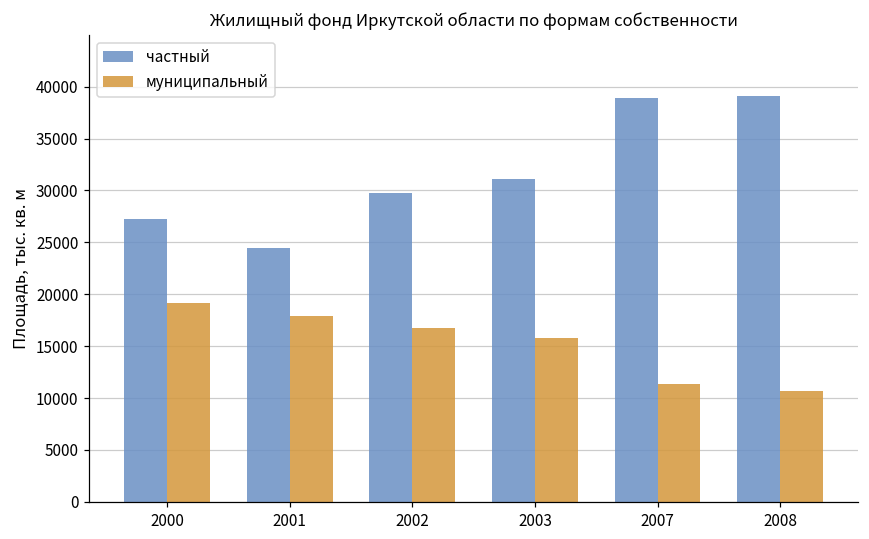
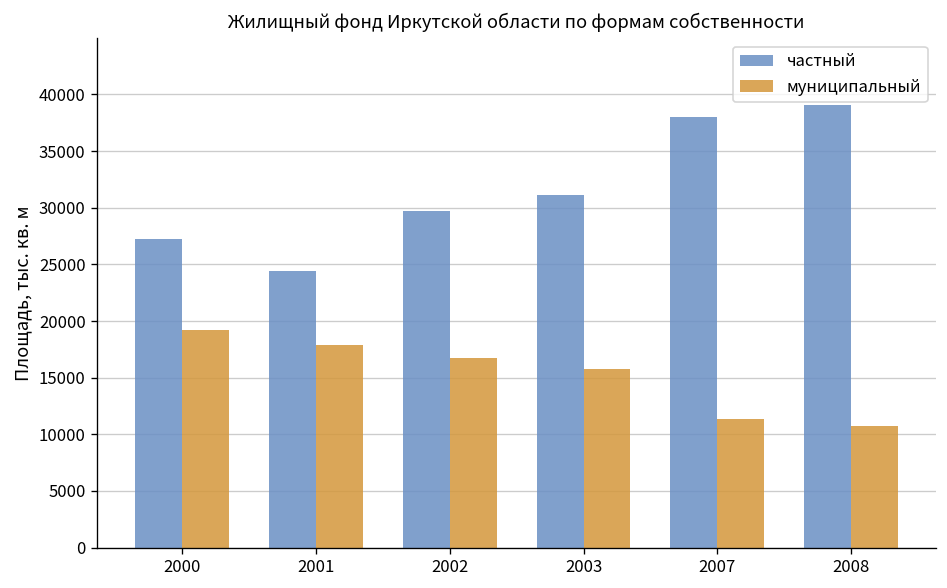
частный, 2007: 39000 -> 38000
